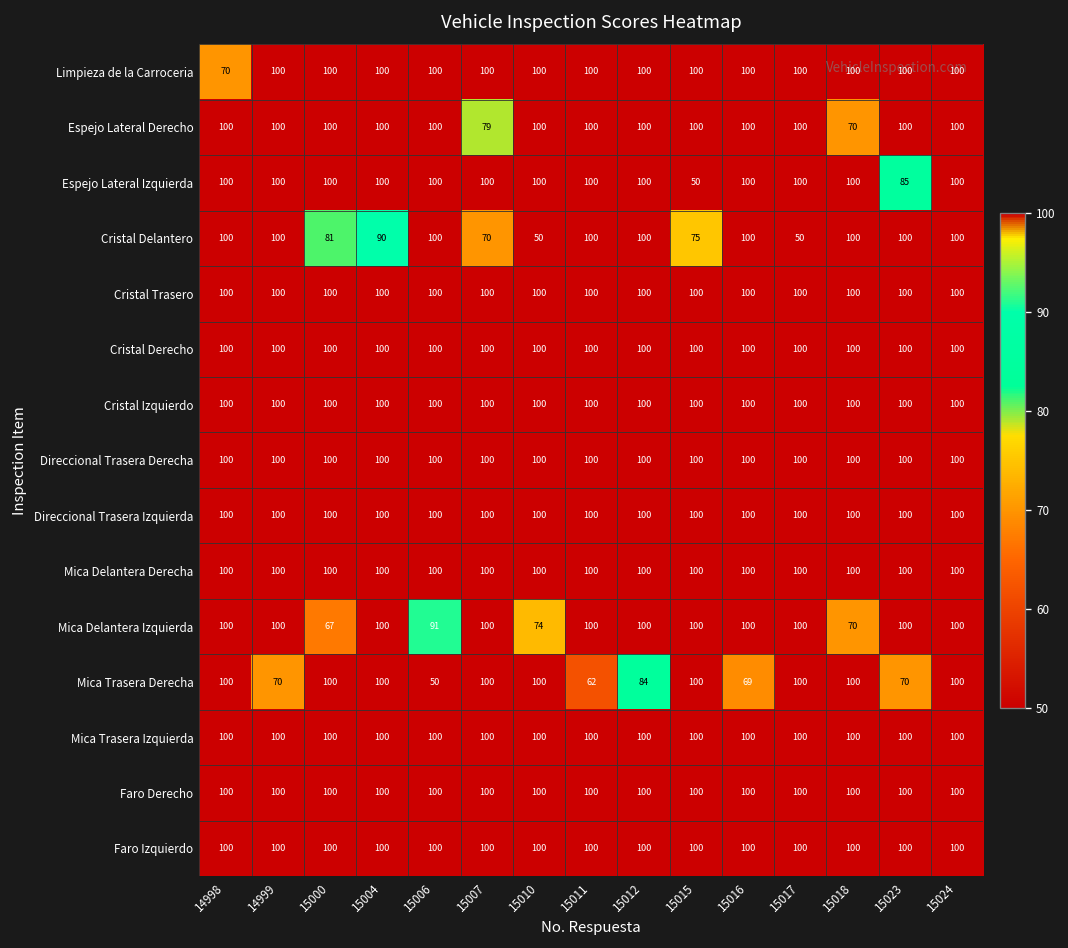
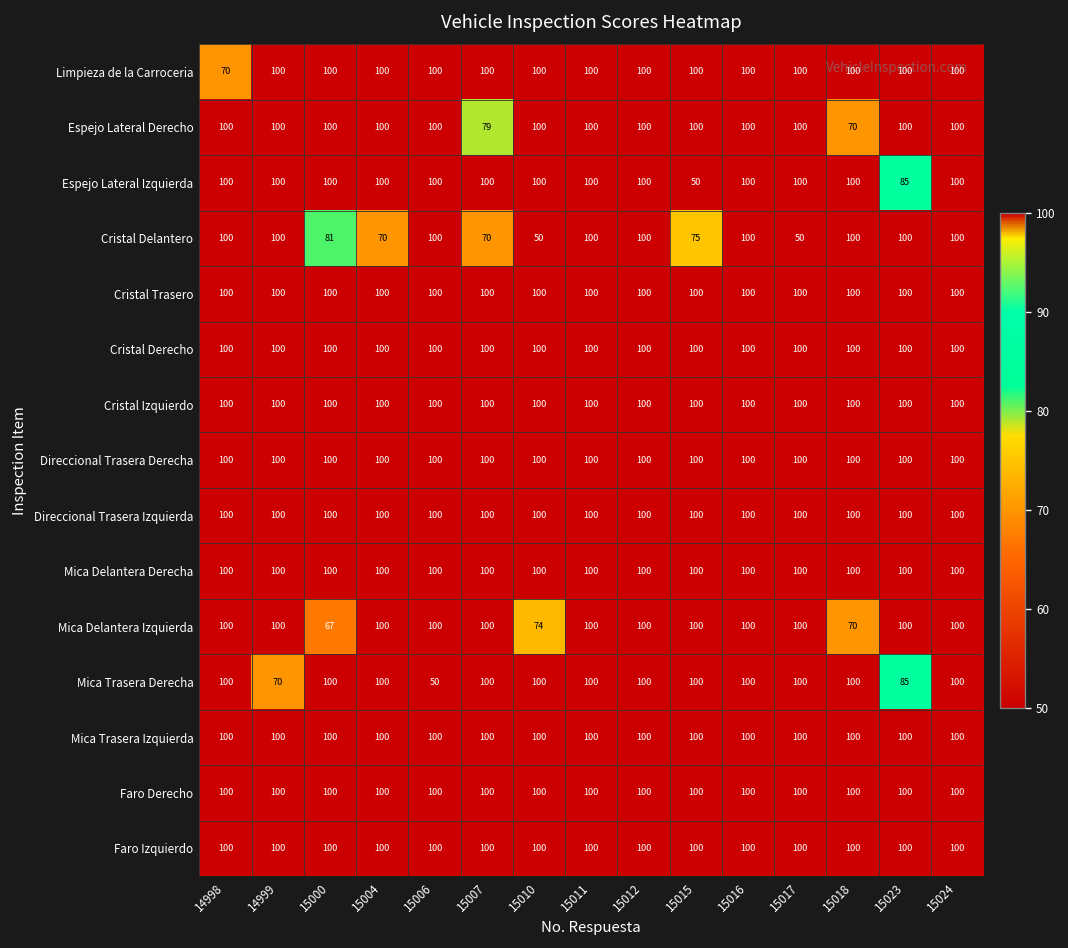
Cristal Delantero, 15004: 90 -> 70
Mica Delantera Izquierda, 15006: 91 -> 100
Mica Trasera Derecha, 15011: 62 -> 100
Mica Trasera Derecha, 15012: 84 -> 100
Mica Trasera Derecha, 15016: 69 -> 100
Mica Trasera Derecha, 15023: 70 -> 85
